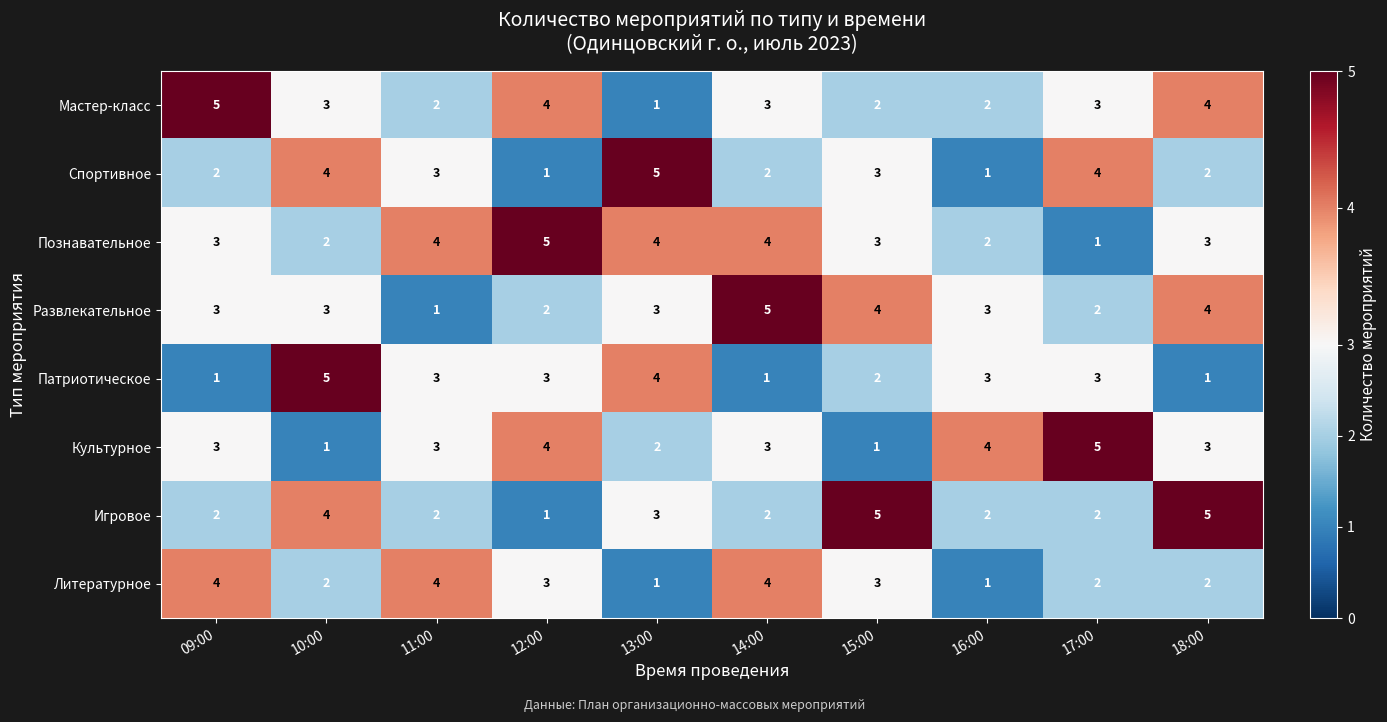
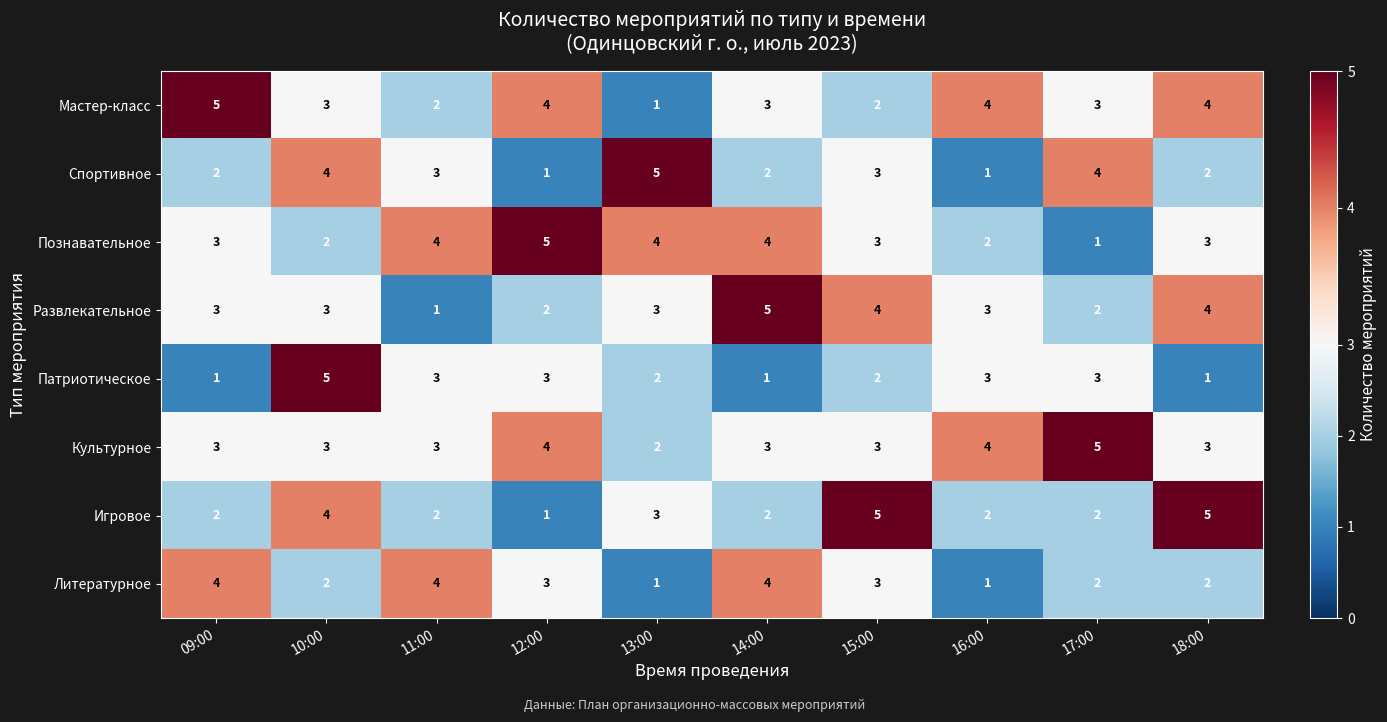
Мастер-класс, 16:00: 2 -> 4
Патриотическое, 13:00: 4 -> 2
Культурное, 10:00: 1 -> 3
Культурное, 15:00: 1 -> 3
